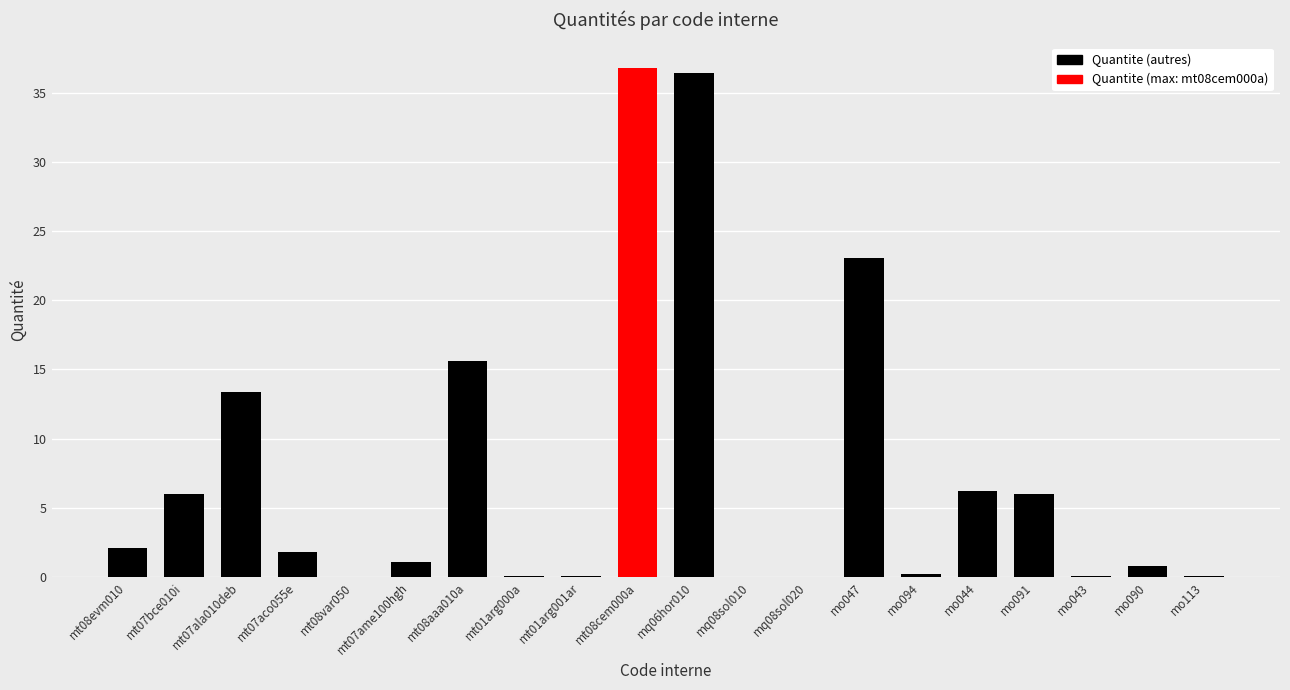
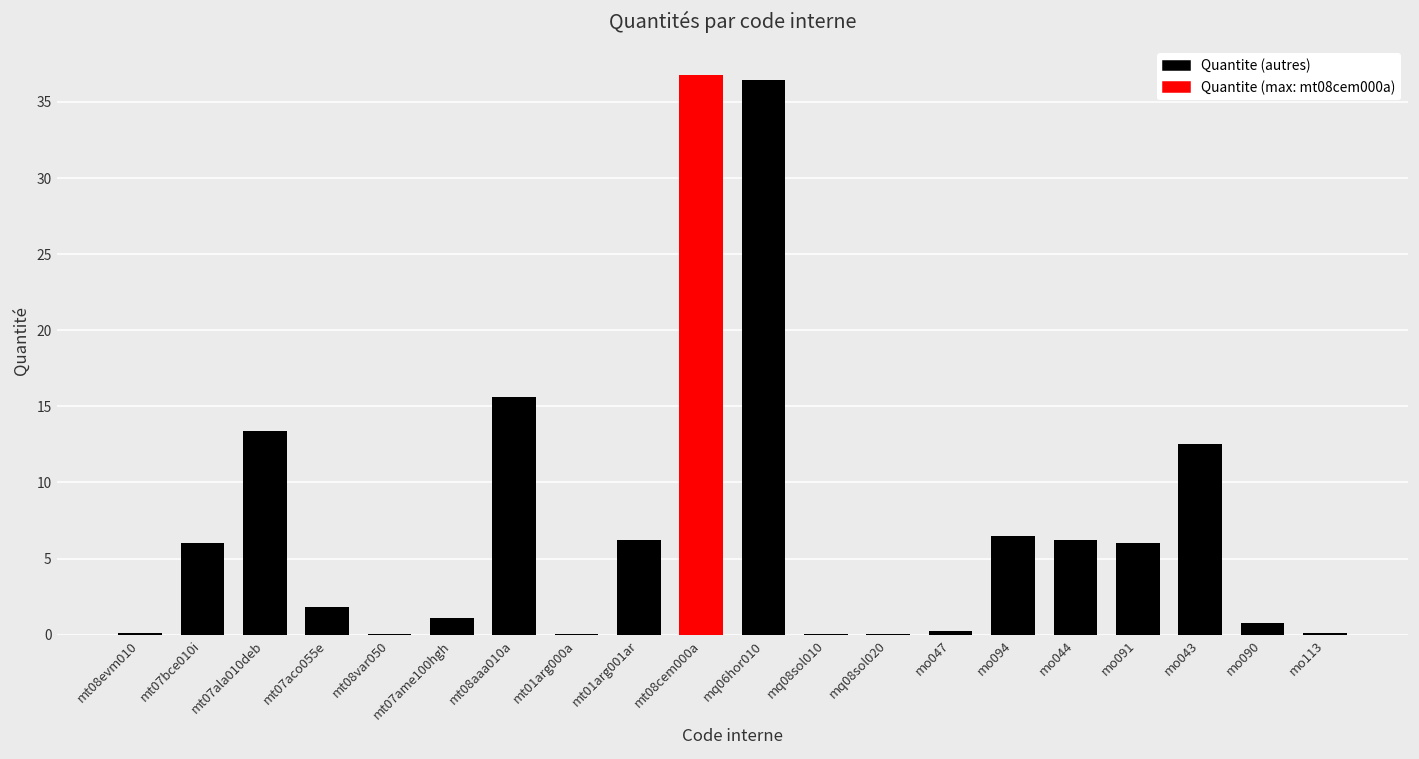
mt08evm010: 2.1 -> 0.1
mt01arg001ar: 0.1 -> 6.2
mo047: 23.1 -> 0.2
mo094: 0.2 -> 6.5
mo043: 0.1 -> 12.5
